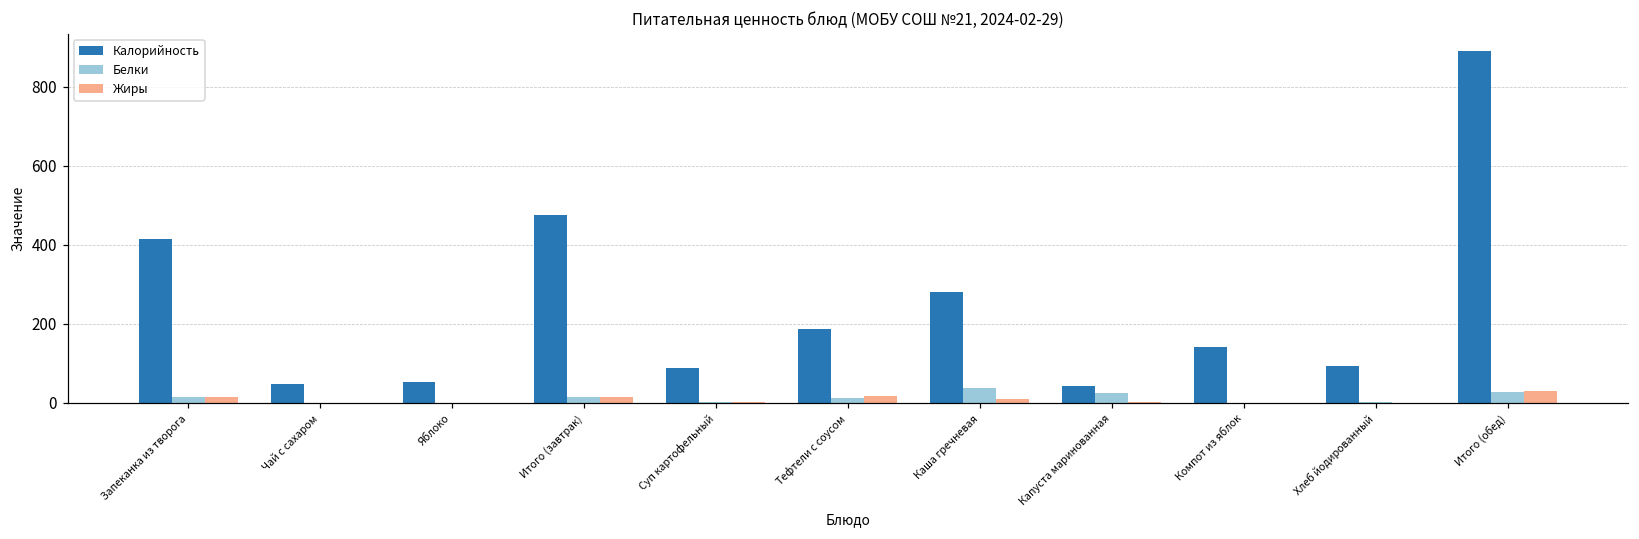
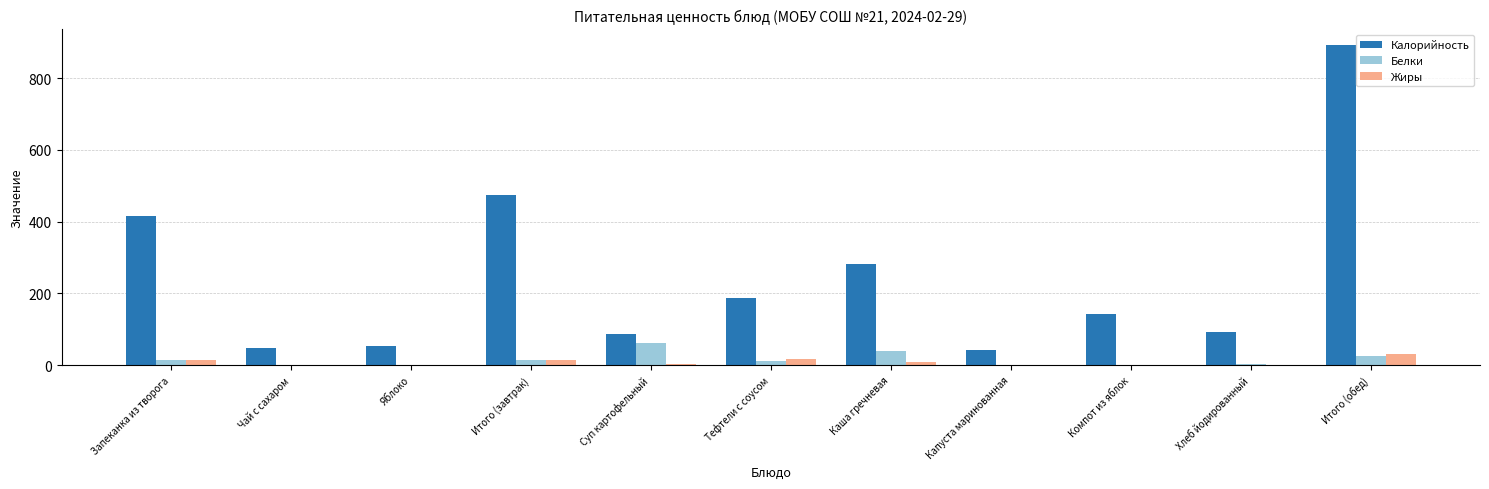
Белки, Суп картофельный: 0 -> 60
Белки, Капуста маринованная: 30 -> 0
